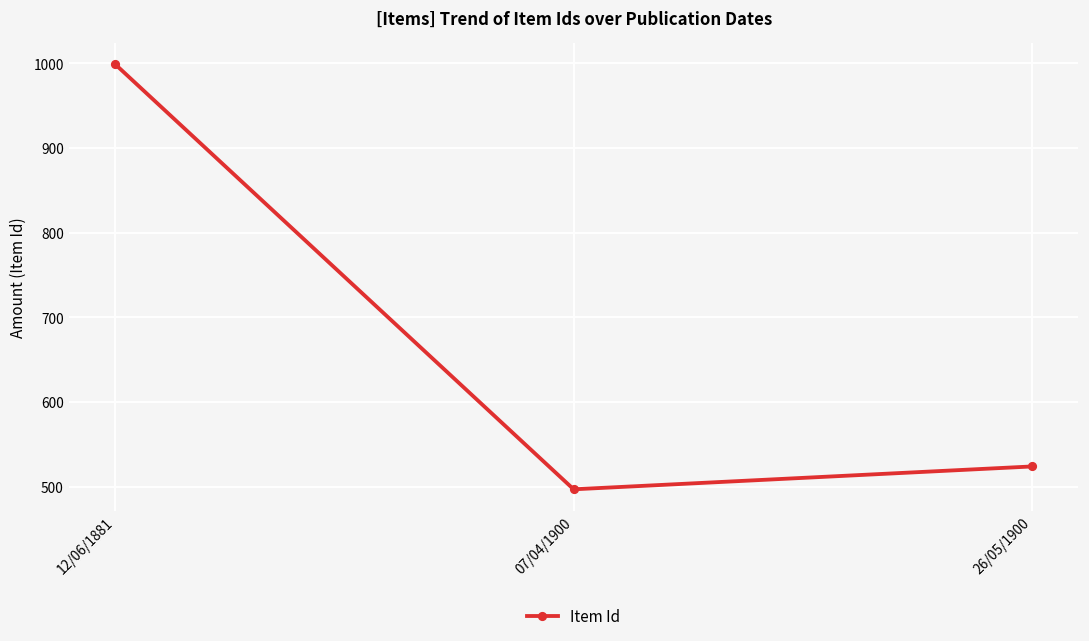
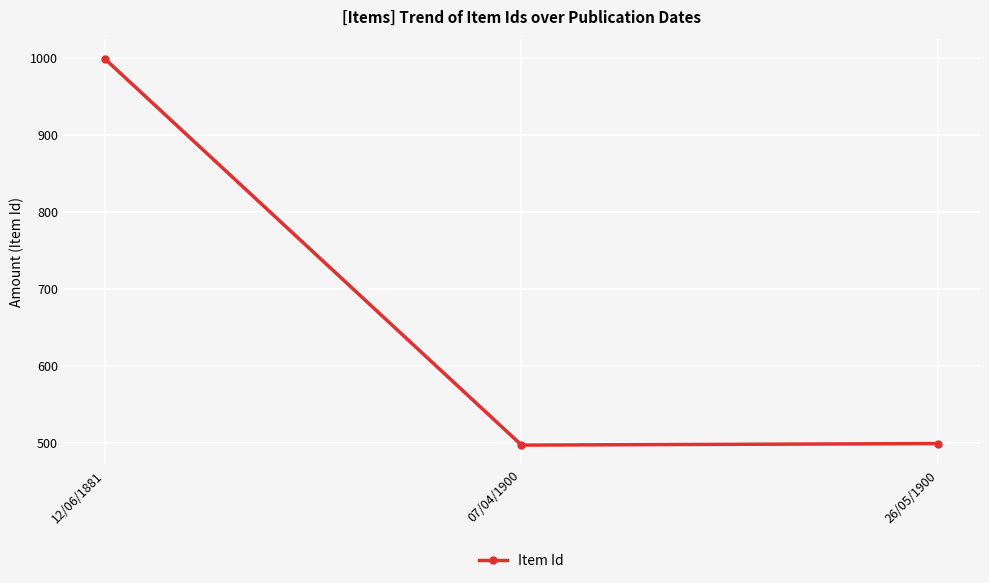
26/05/1900: 520 -> 500
